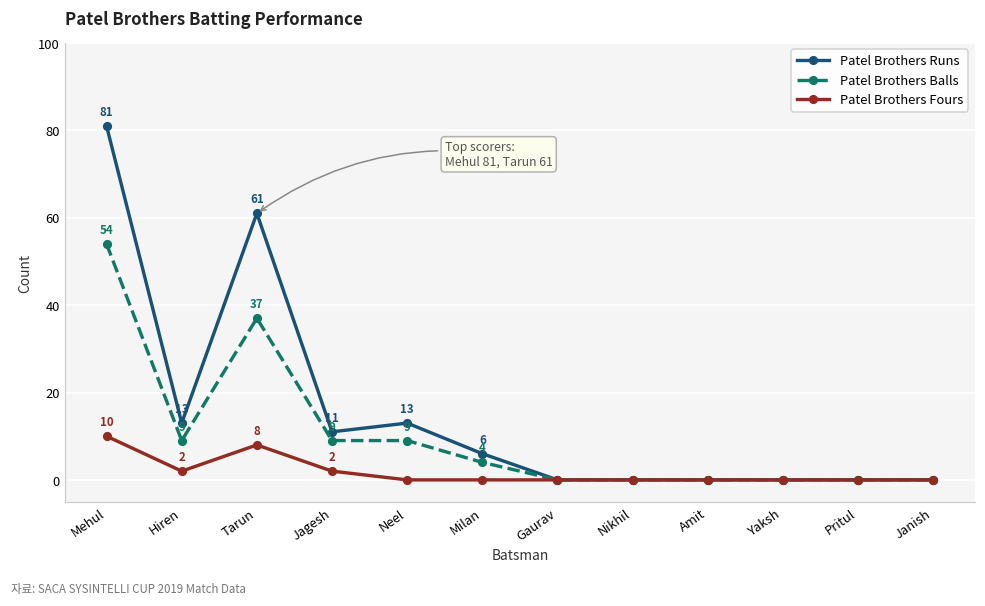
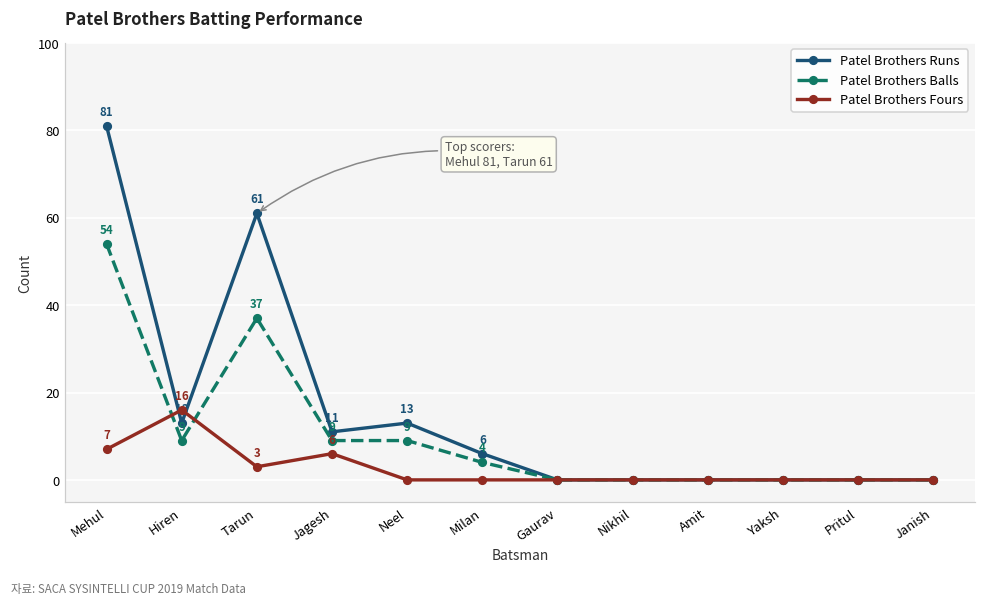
Patel Brothers Fours, Mehul: 10 -> 7
Patel Brothers Fours, Hiren: 2 -> 16
Patel Brothers Fours, Tarun: 8 -> 3
Patel Brothers Fours, Jagesh: 2 -> 6
